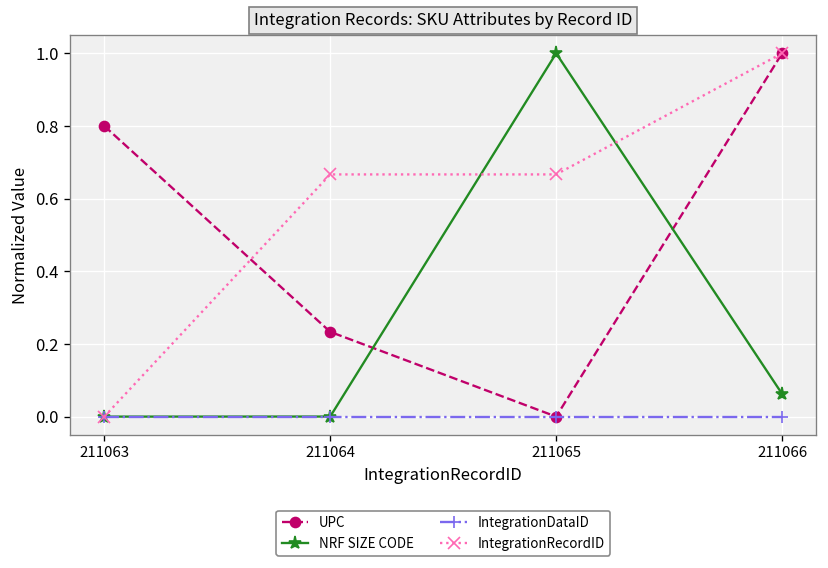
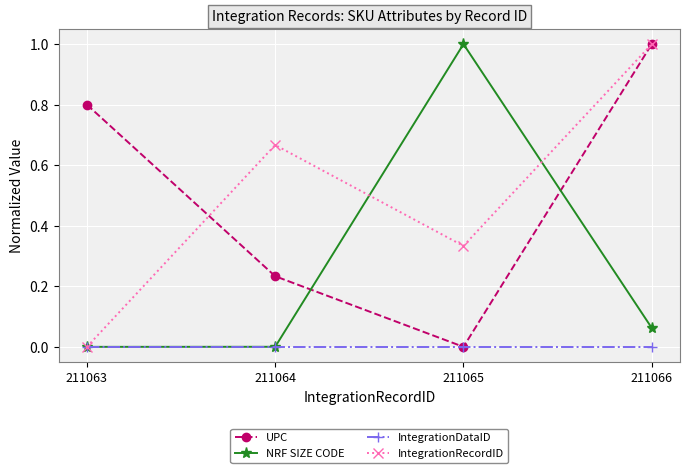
IntegrationRecordID, 211065: 0.67 -> 0.33
